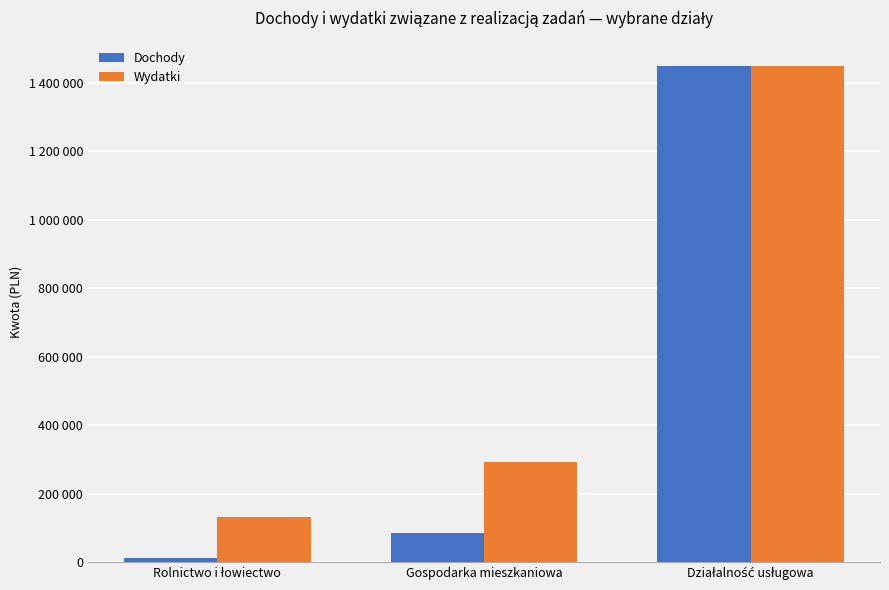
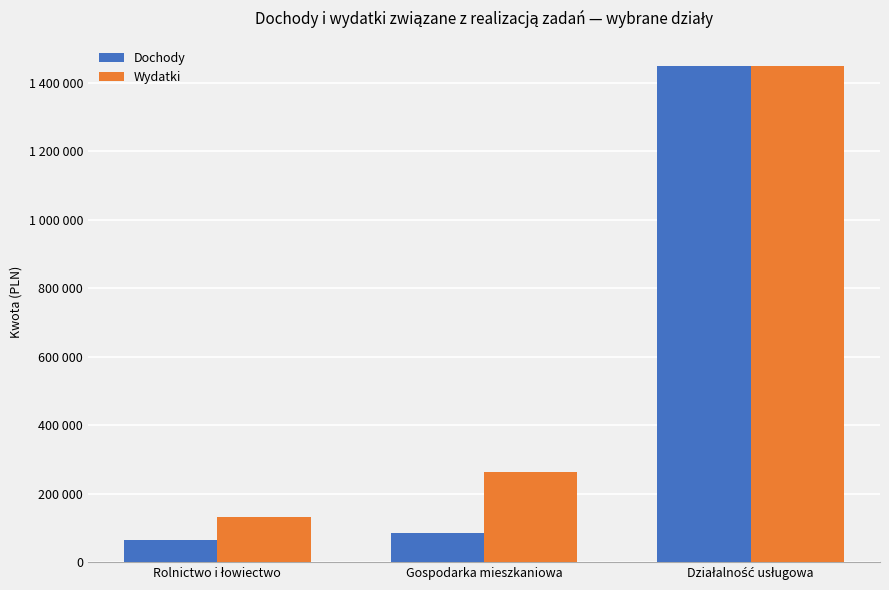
Dochody, Rolnictwo i łowiectwo: 10000 -> 60000
Wydatki, Gospodarka mieszkaniowa: 290000 -> 260000
